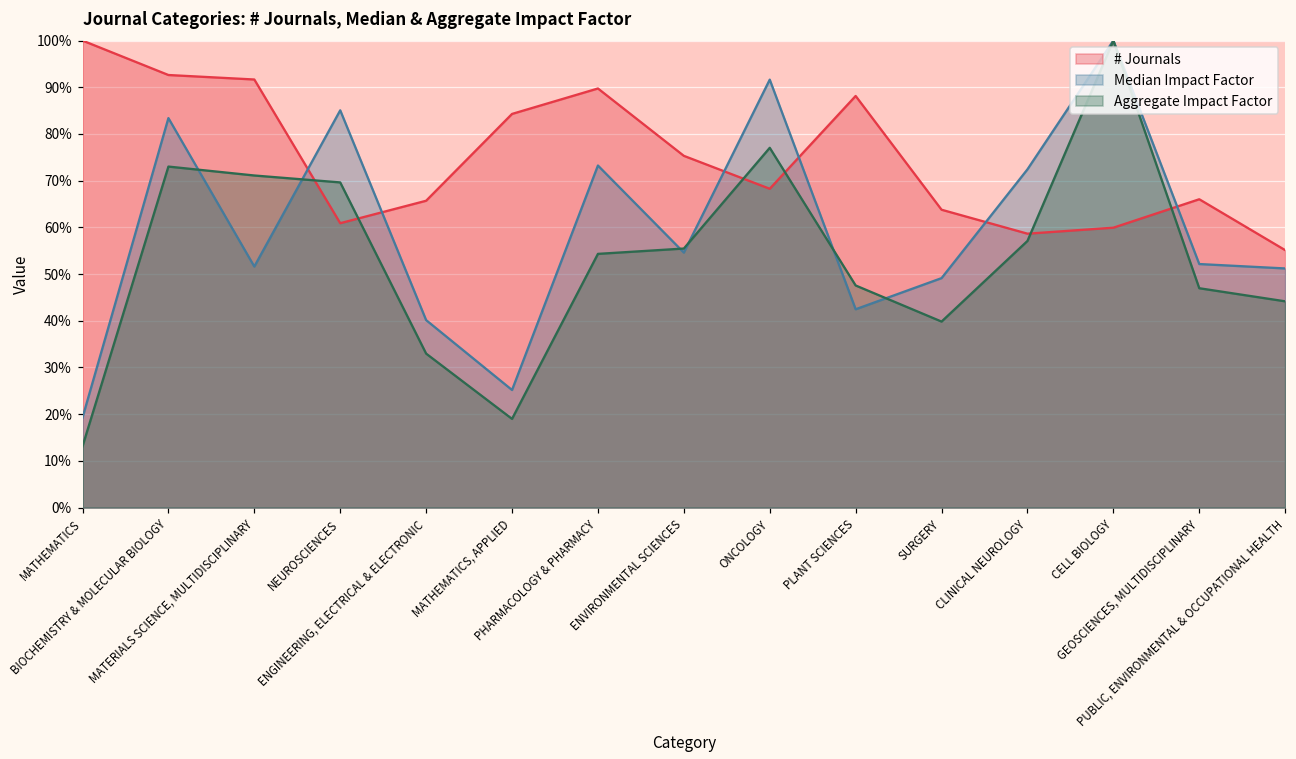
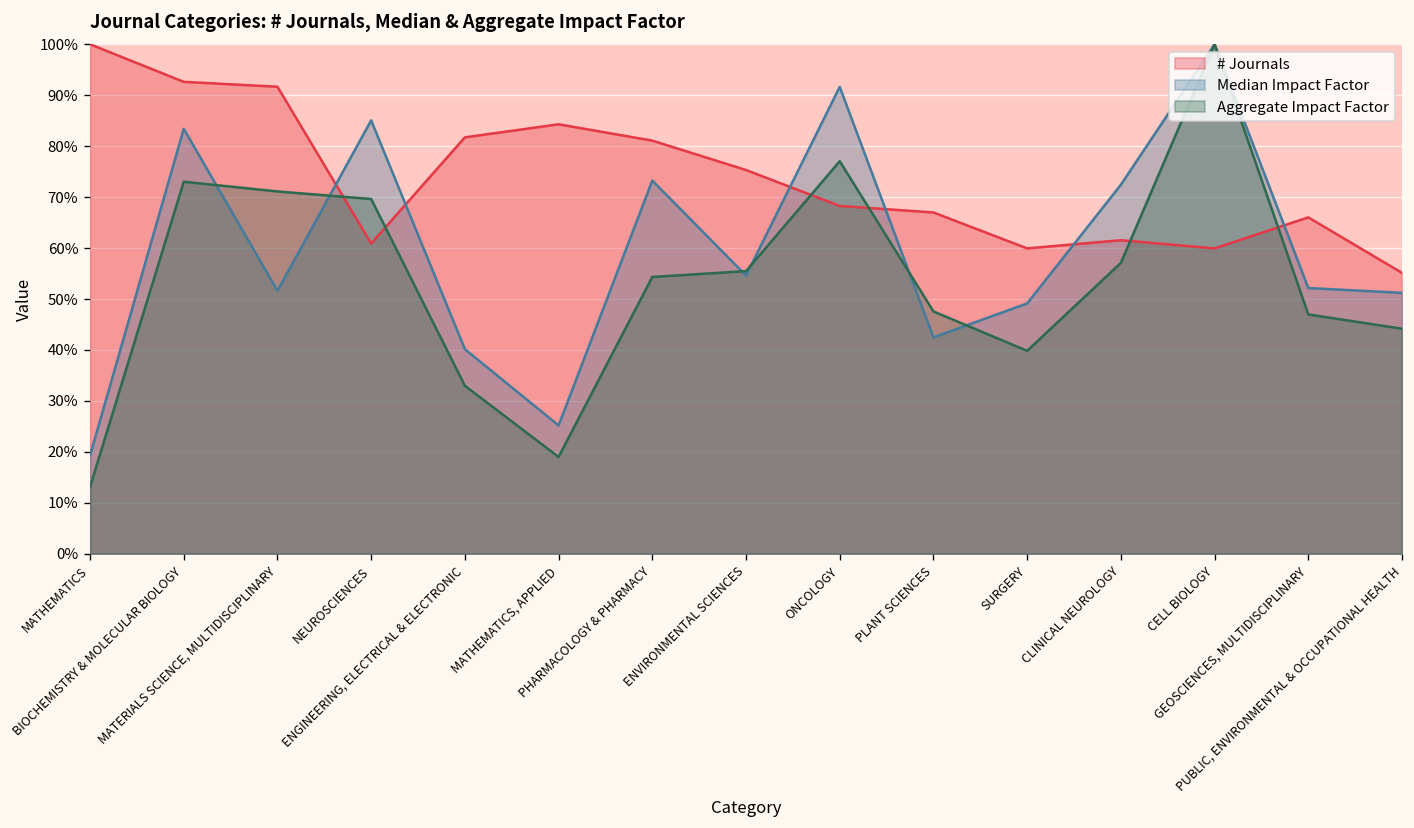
# Journals, ENGINEERING, ELECTRICAL & ELECTRONIC: 66% -> 82%
# Journals, PHARMACOLOGY & PHARMACY: 90% -> 81%
# Journals, PLANT SCIENCES: 88% -> 67%
# Journals, SURGERY: 64% -> 60%
# Journals, CLINICAL NEUROLOGY: 59% -> 62%
